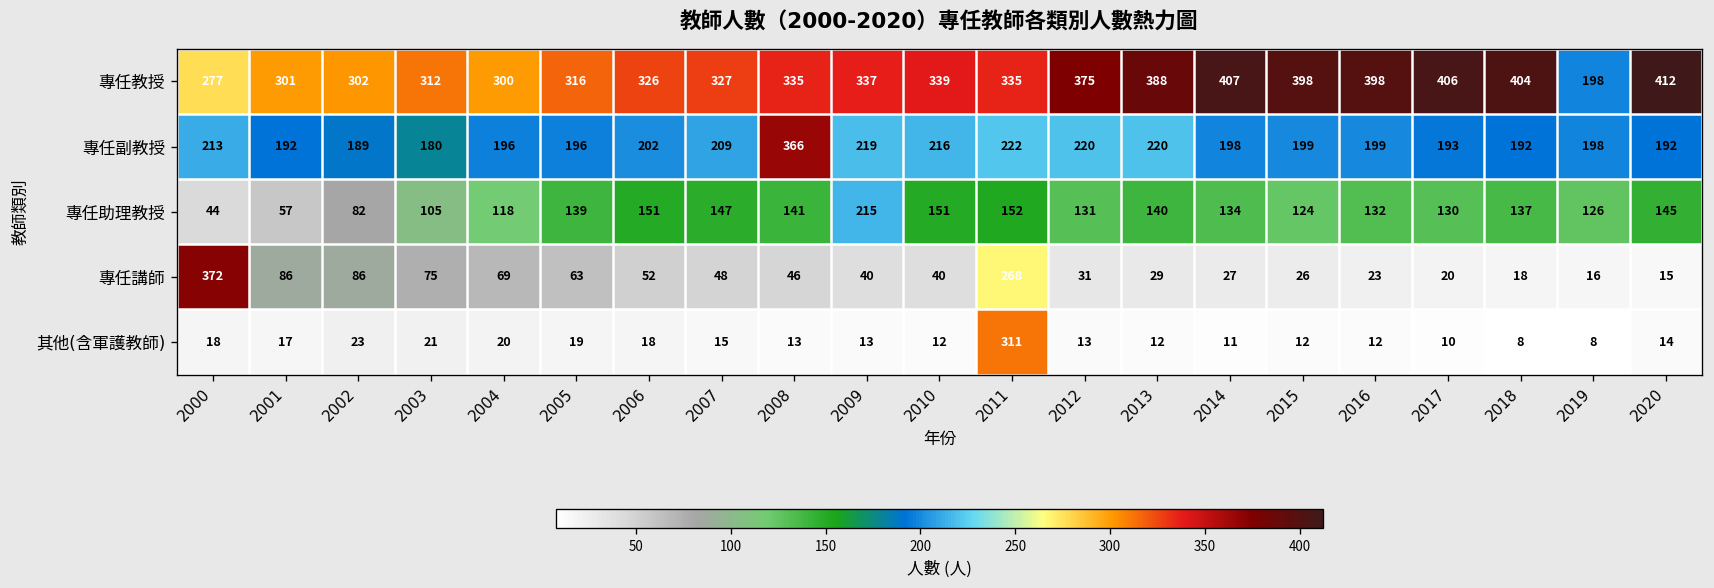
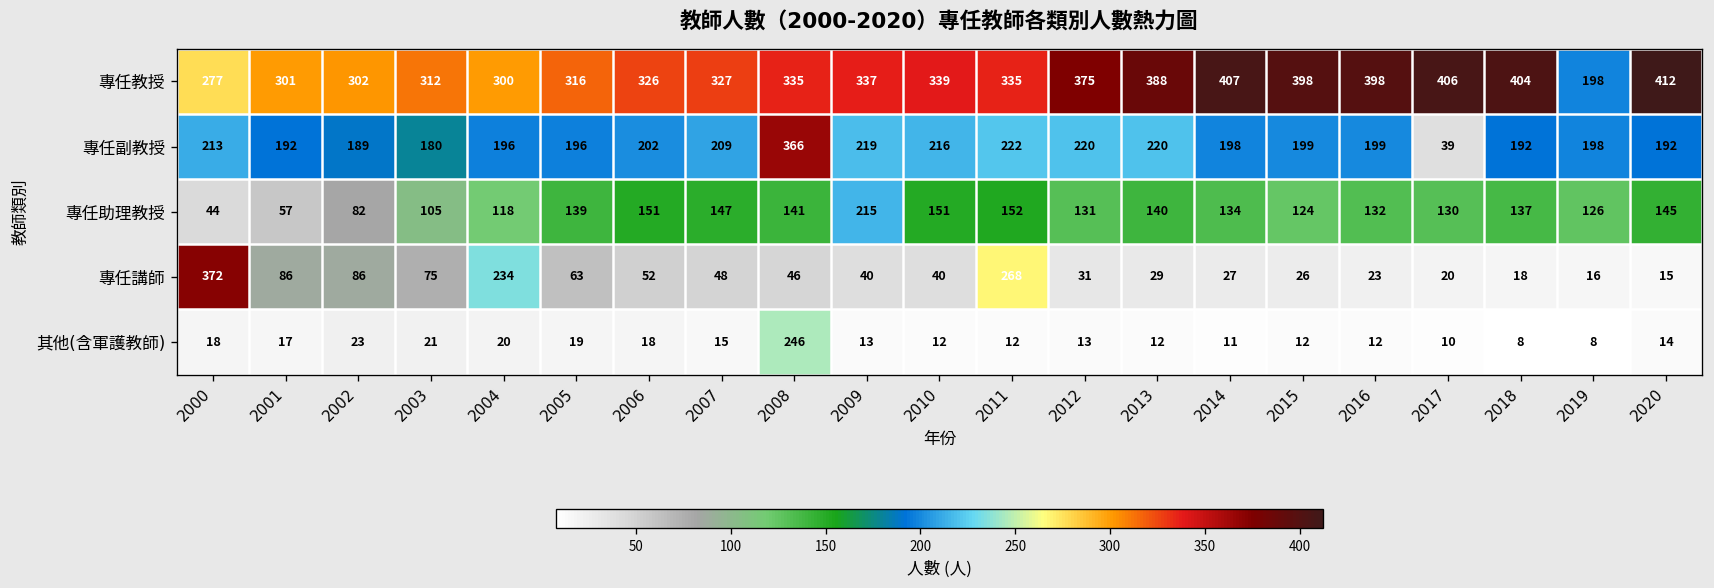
專任副教授, 2017: 193 -> 39
專任講師, 2004: 69 -> 234
其他(含軍護教師), 2008: 13 -> 246
其他(含軍護教師), 2011: 311 -> 12
